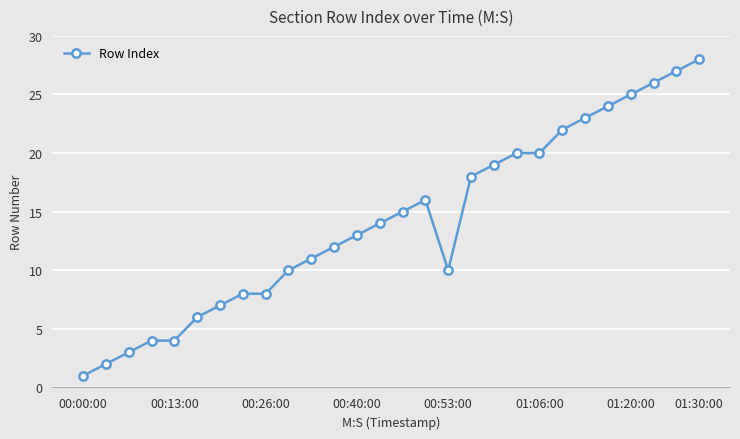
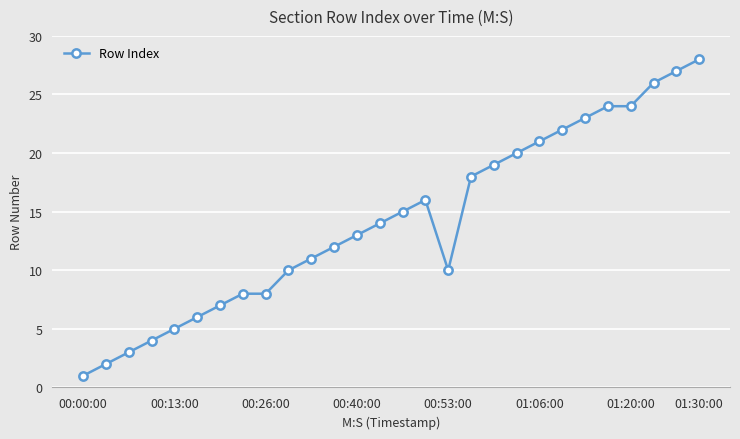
00:13:00: 4 -> 5
01:06:00: 20 -> 21
01:20:00: 25 -> 24
